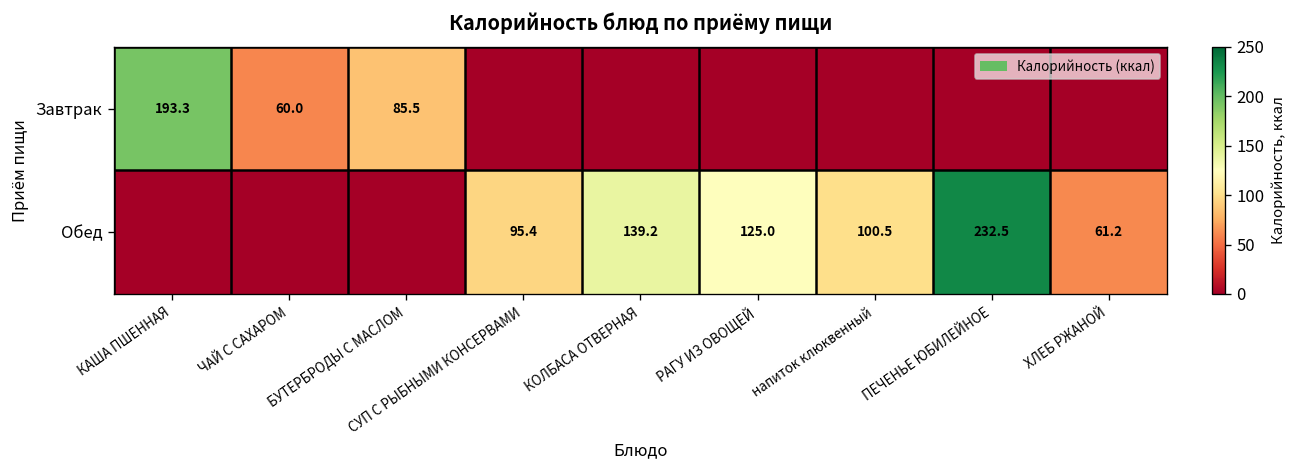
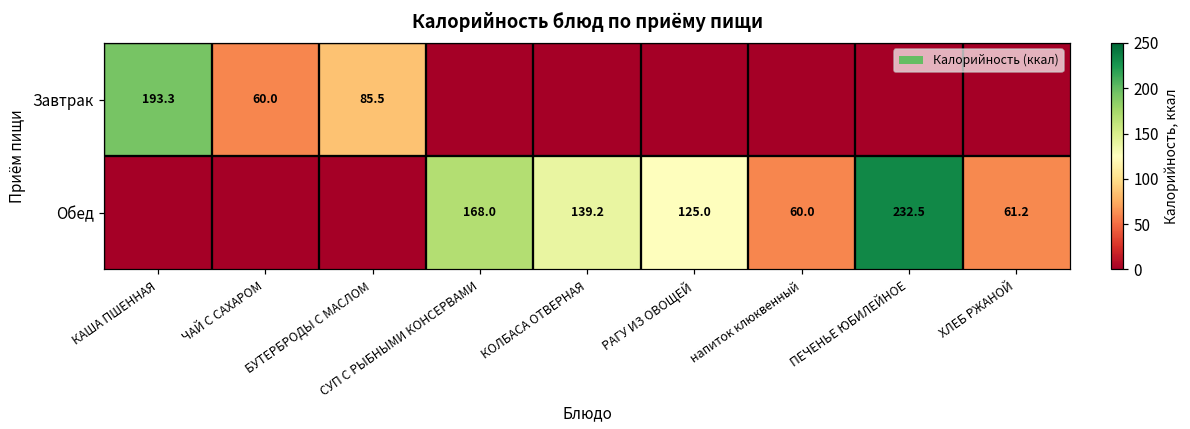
Обед, СУП С РЫБНЫМИ КОНСЕРВАМИ: 95.4 -> 168.0
Обед, напиток клюквенный: 100.5 -> 60.0
